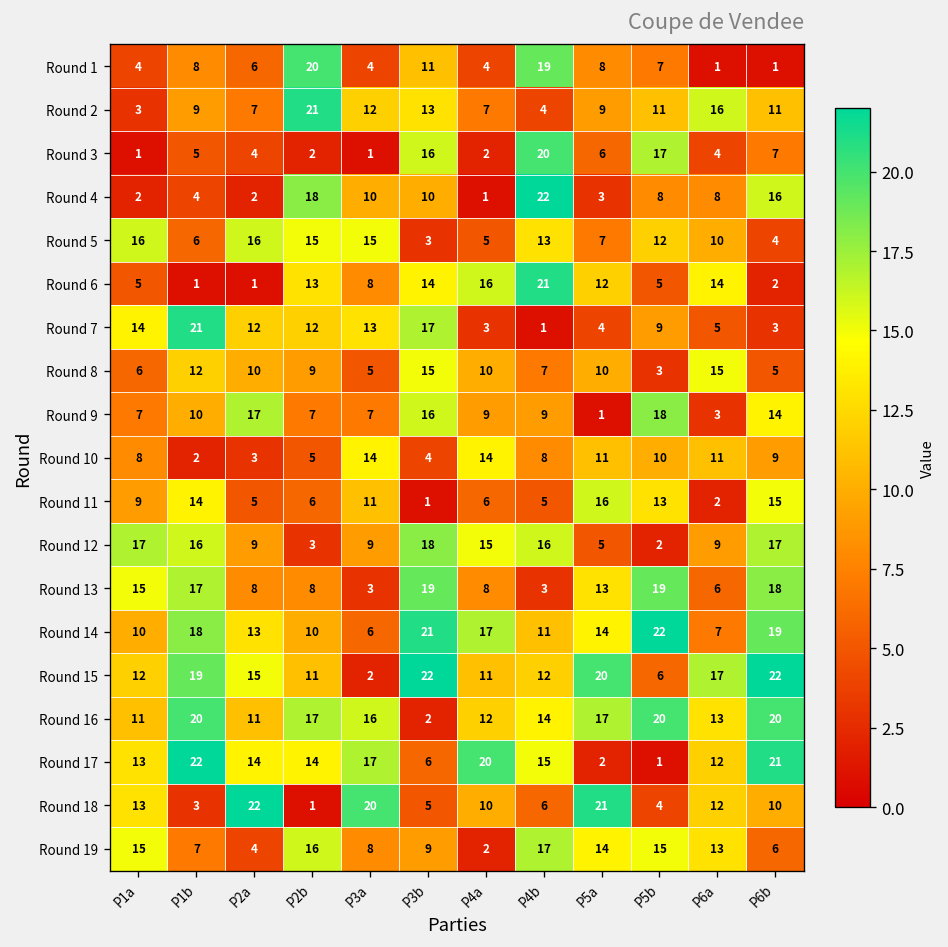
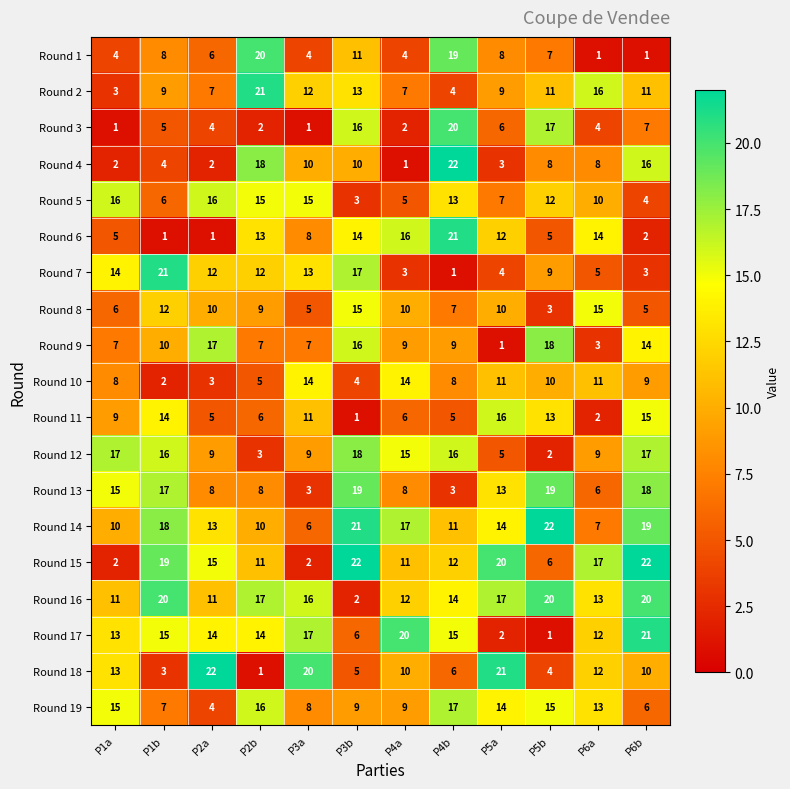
Round 15, P1a: 12 -> 2
Round 17, P1b: 22 -> 15
Round 19, P4a: 2 -> 9
